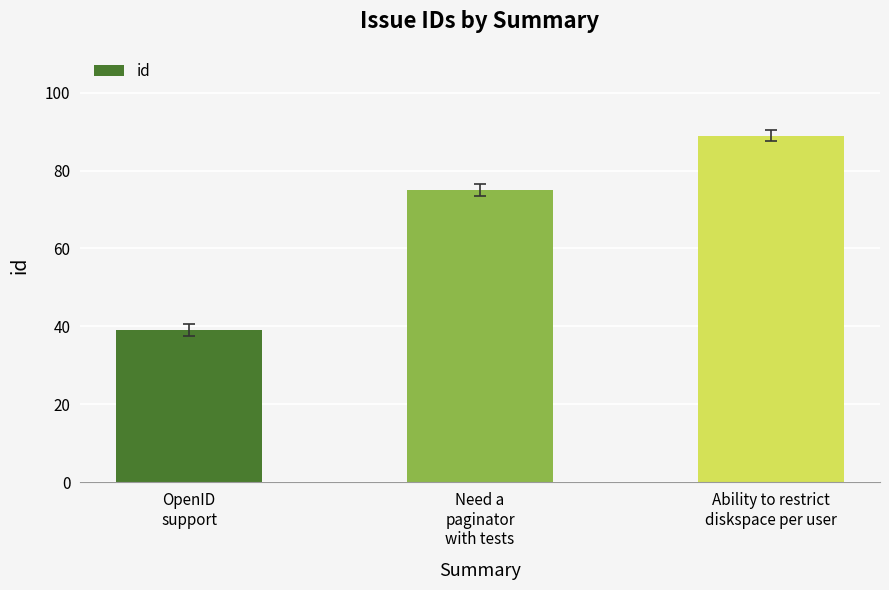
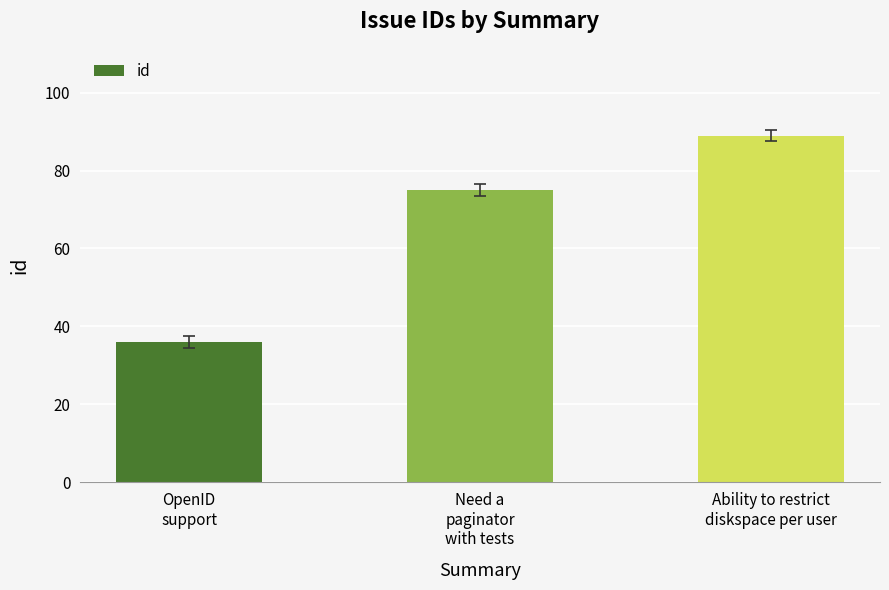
id, OpenID support: 39 -> 36
